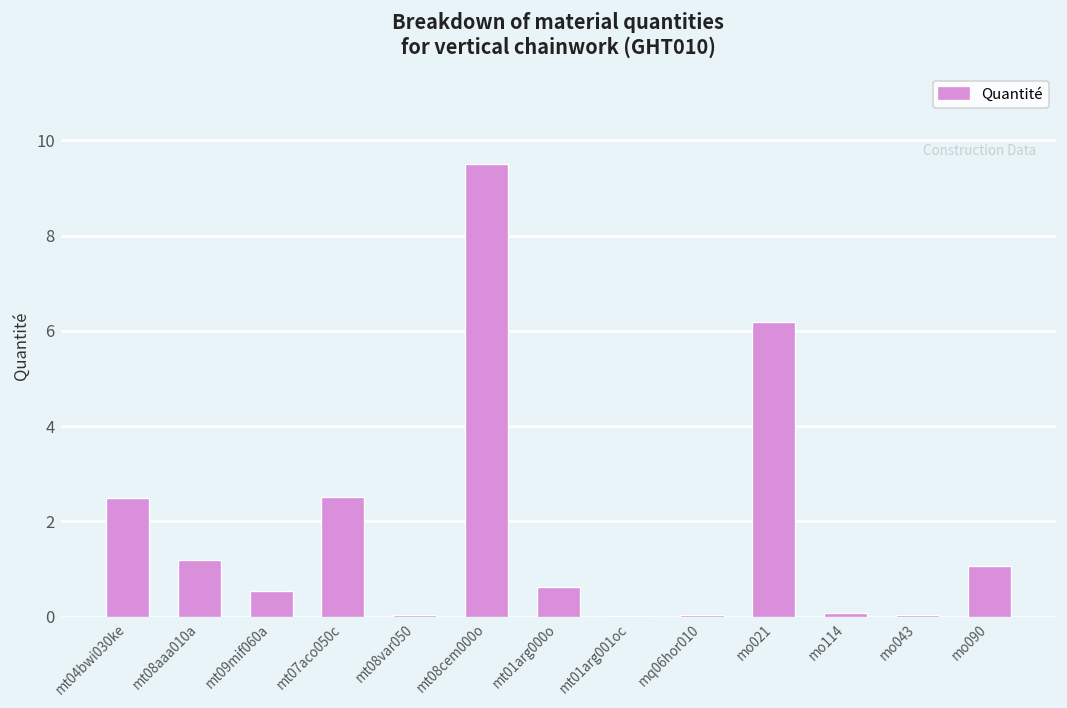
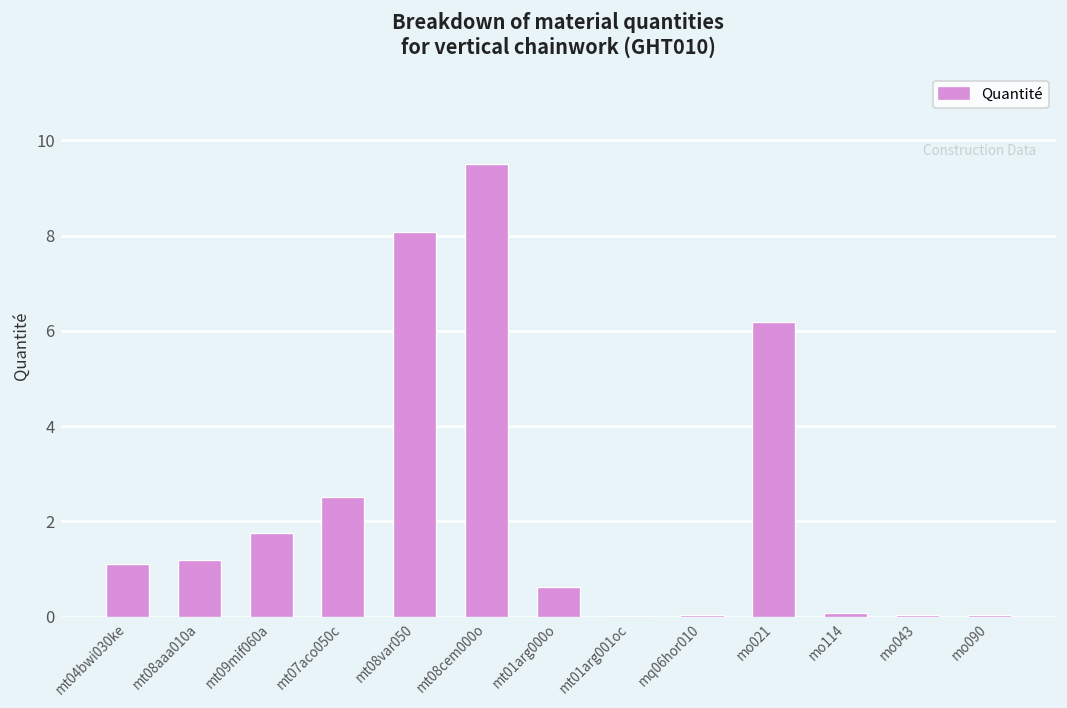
mt04bwi030ke: 2.5 -> 1.1
mt09mif060a: 0.5 -> 1.8
mt08var050: 0.0 -> 8.1
mo090: 1.1 -> 0.0
